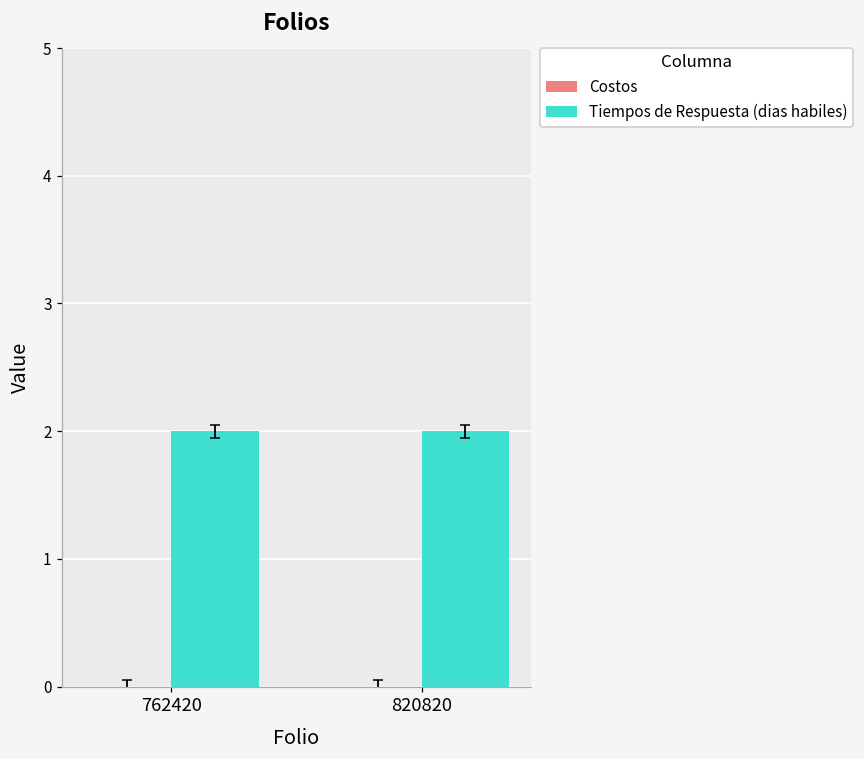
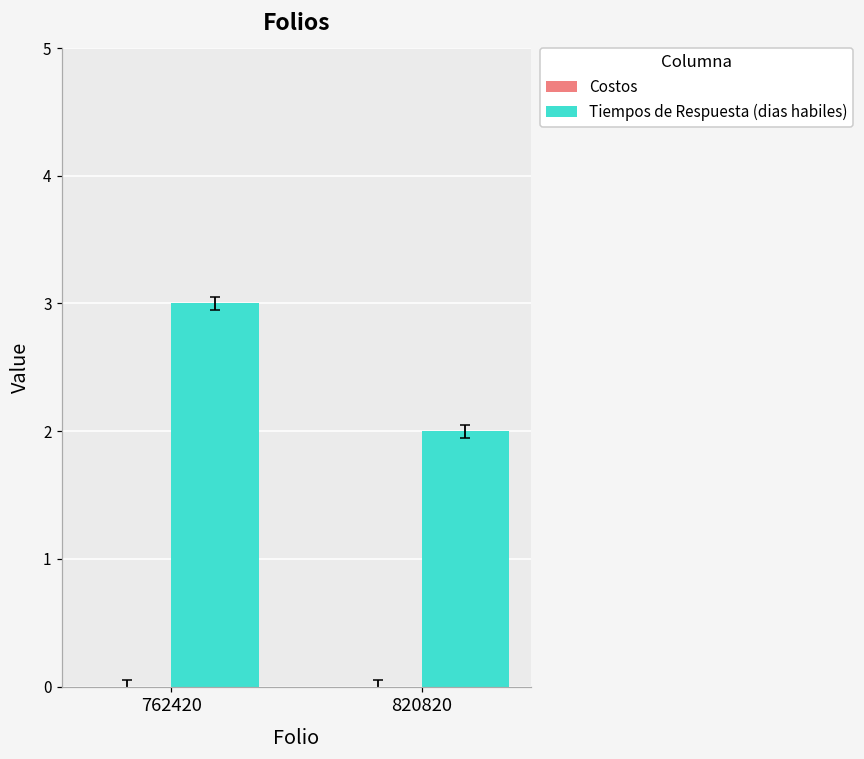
Tiempos de Respuesta (dias habiles), 762420: 2 -> 3
